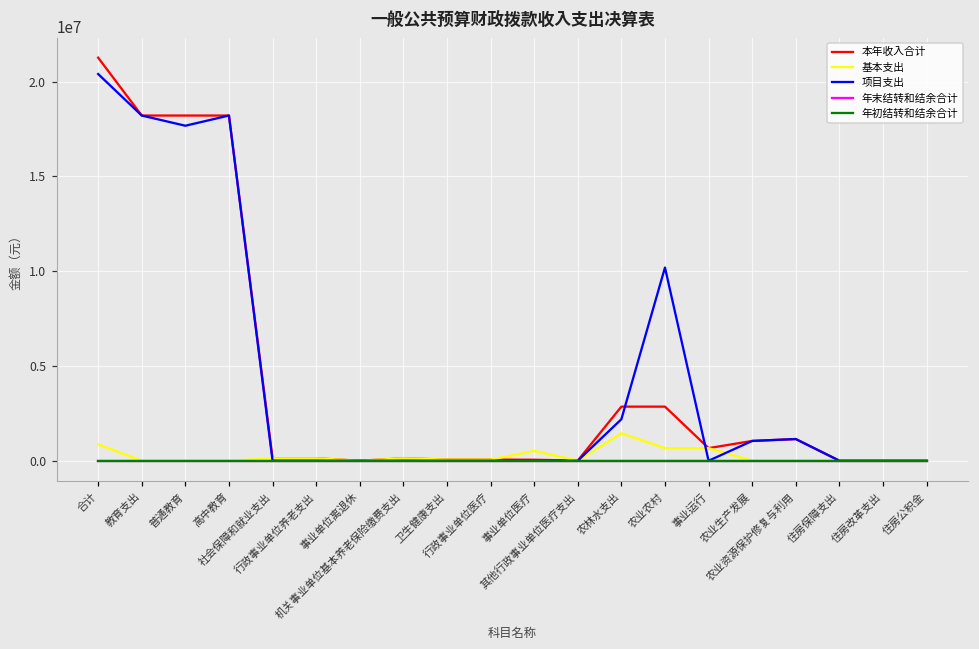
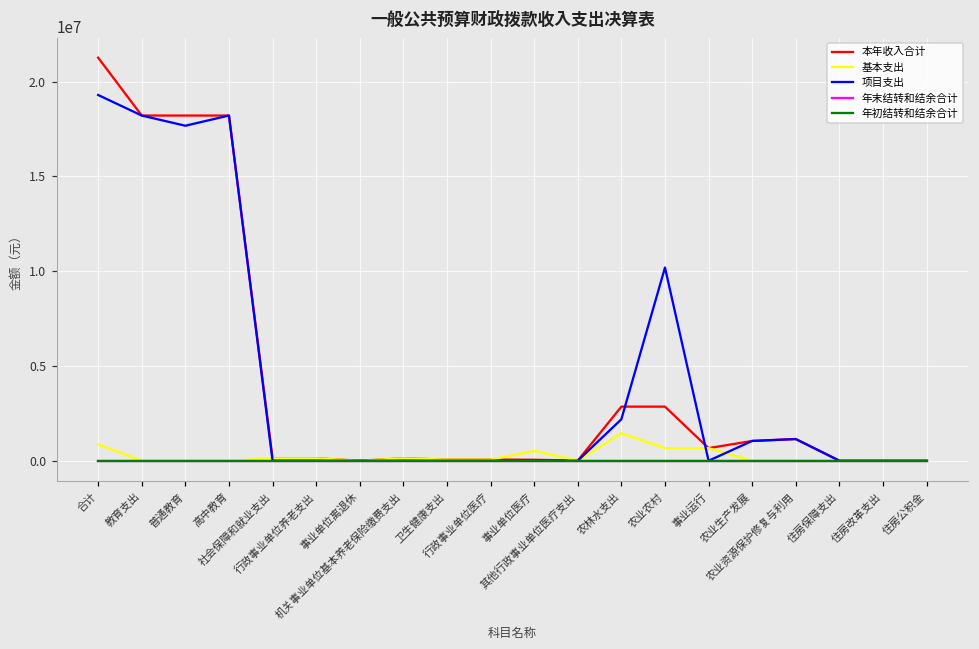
项目支出, 合计: 20400000 -> 19300000
